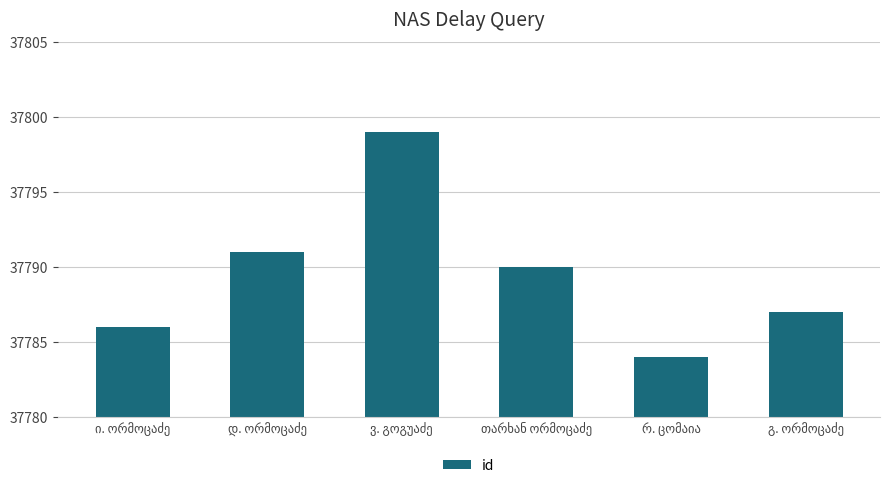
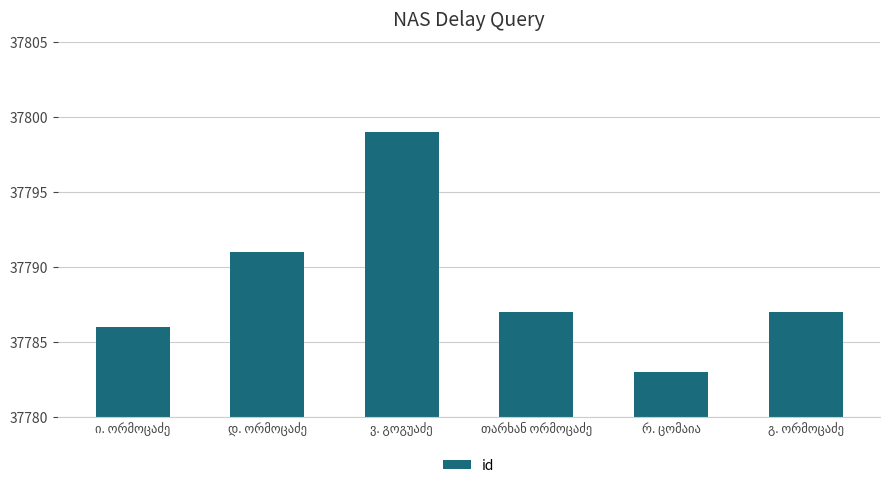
თარხან ორმოცაძე: 37790 -> 37787
რ. ცომაია: 37784 -> 37783
